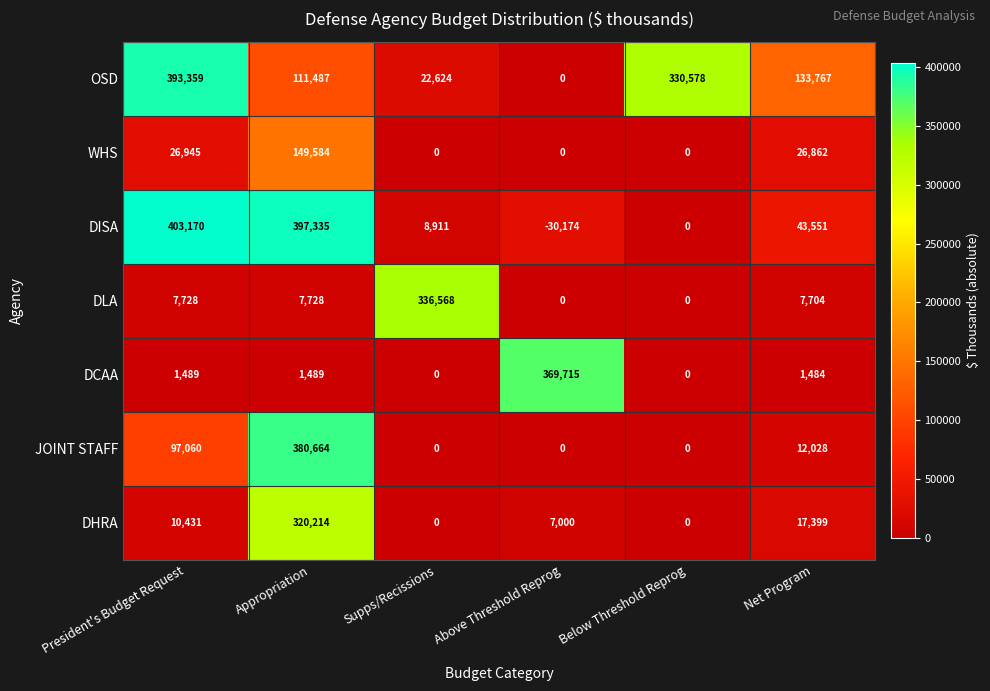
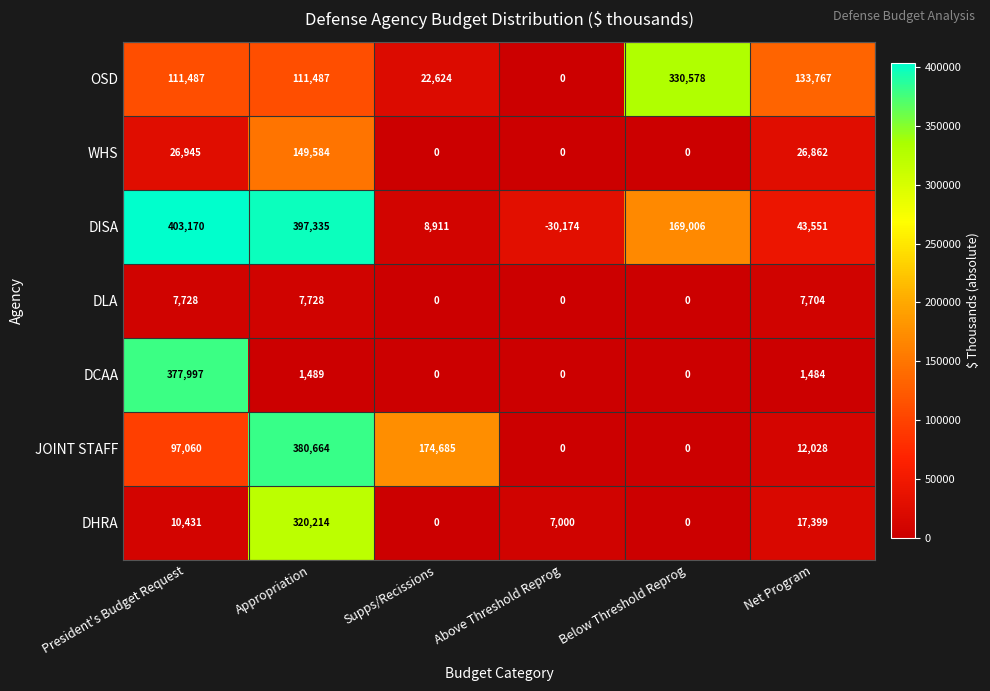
OSD, President's Budget Request: 393,359 -> 111,487
DISA, Below Threshold Reprog: 0 -> 169,006
DLA, Supps/Recissions: 336,568 -> 0
DCAA, President's Budget Request: 1,489 -> 377,997
DCAA, Above Threshold Reprog: 369,715 -> 0
JOINT STAFF, Supps/Recissions: 0 -> 174,685
